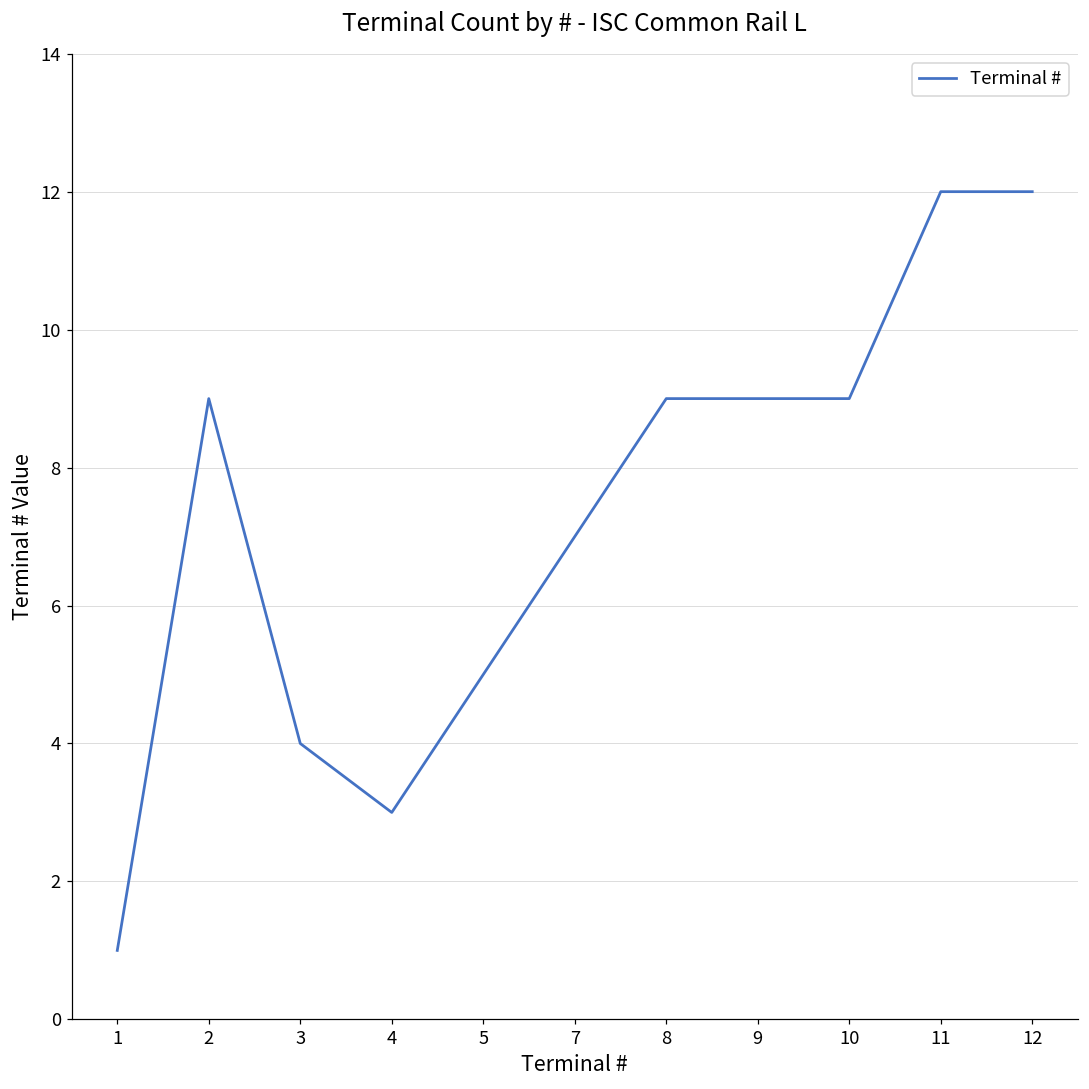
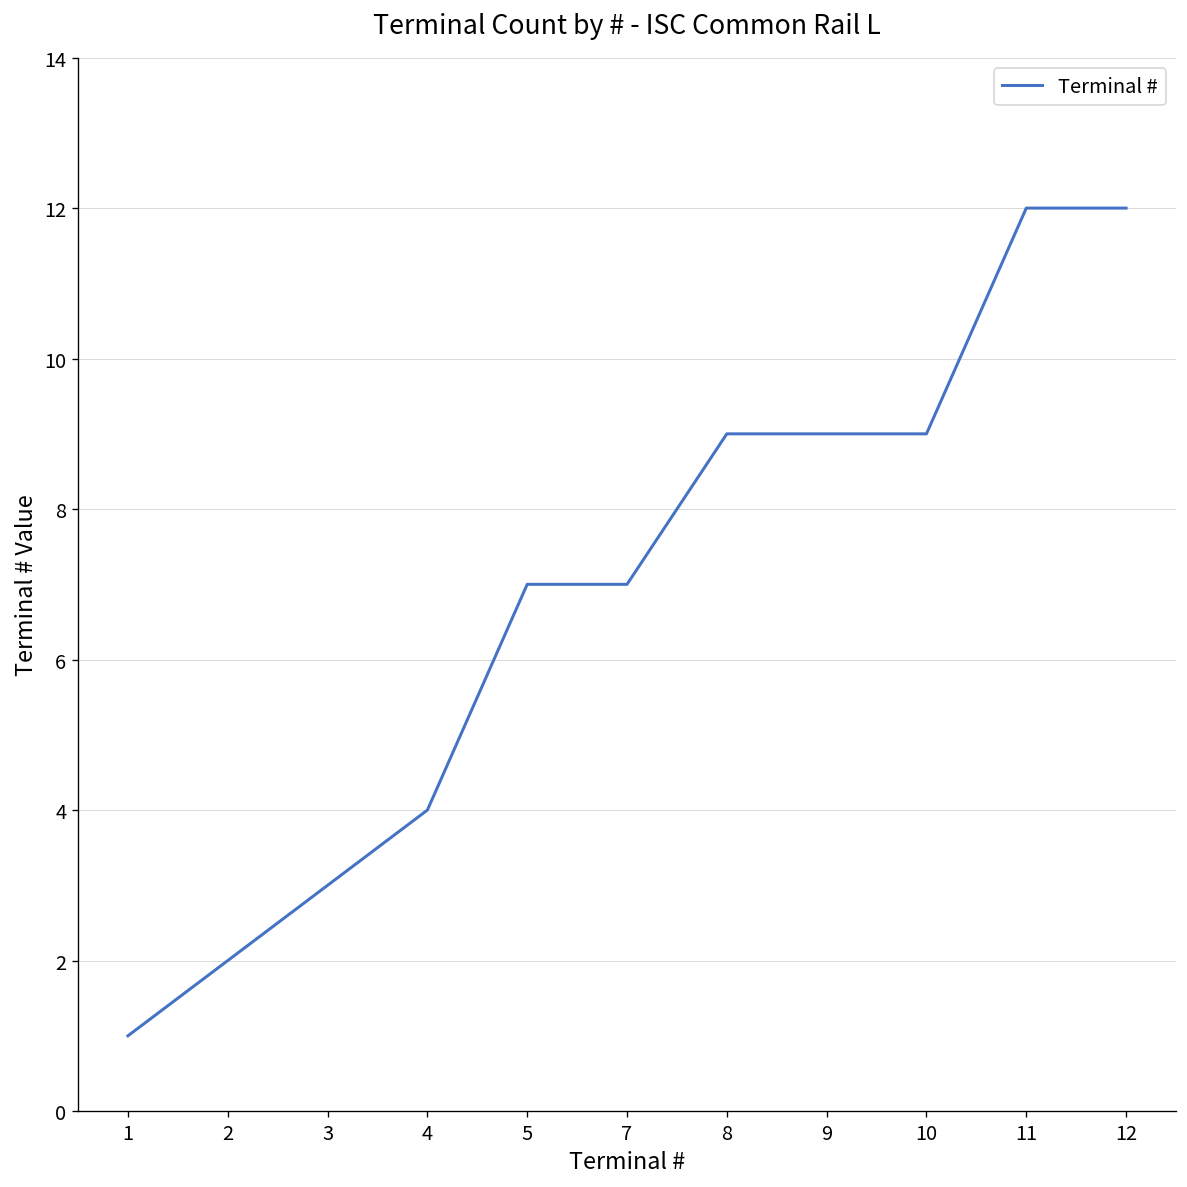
2: 9 -> 2
3: 4 -> 3
4: 3 -> 4
5: 5 -> 7
